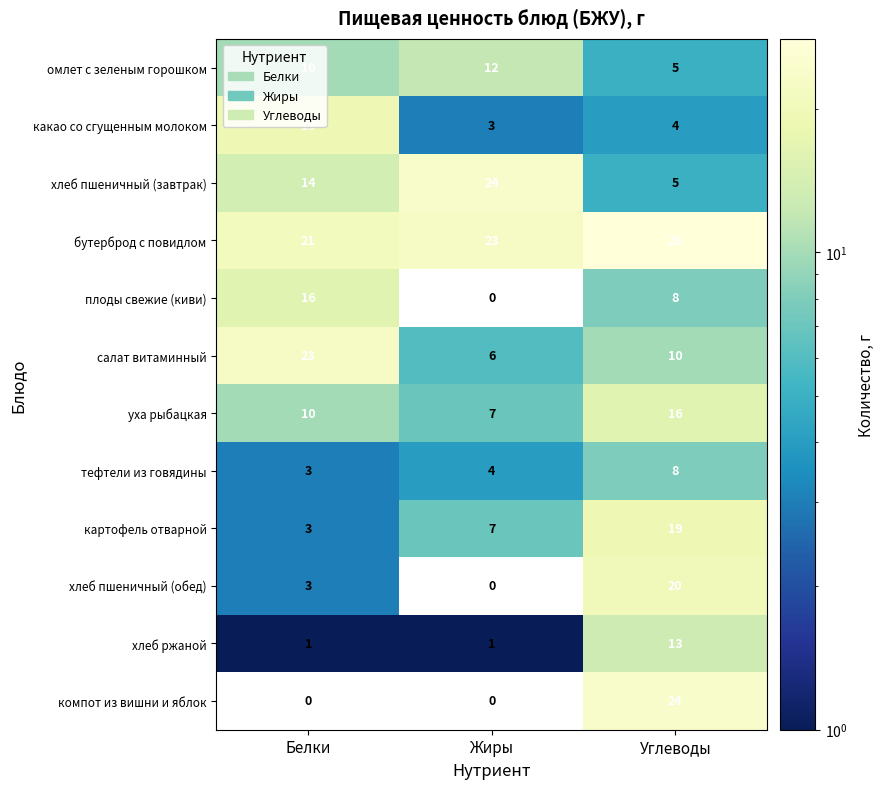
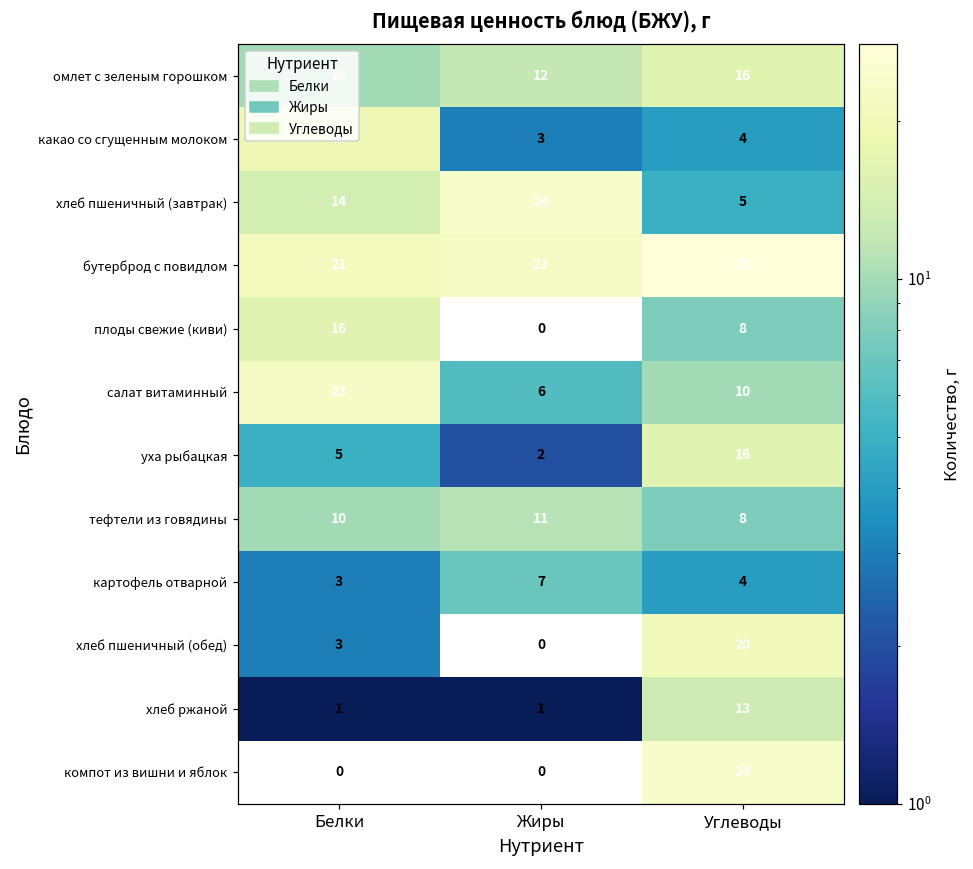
омлет с зеленым горошком, Углеводы: 5 -> 16
уха рыбацкая, Белки: 10 -> 5
уха рыбацкая, Жиры: 7 -> 2
тефтели из говядины, Белки: 3 -> 10
тефтели из говядины, Жиры: 4 -> 11
картофель отварной, Углеводы: 19 -> 4
